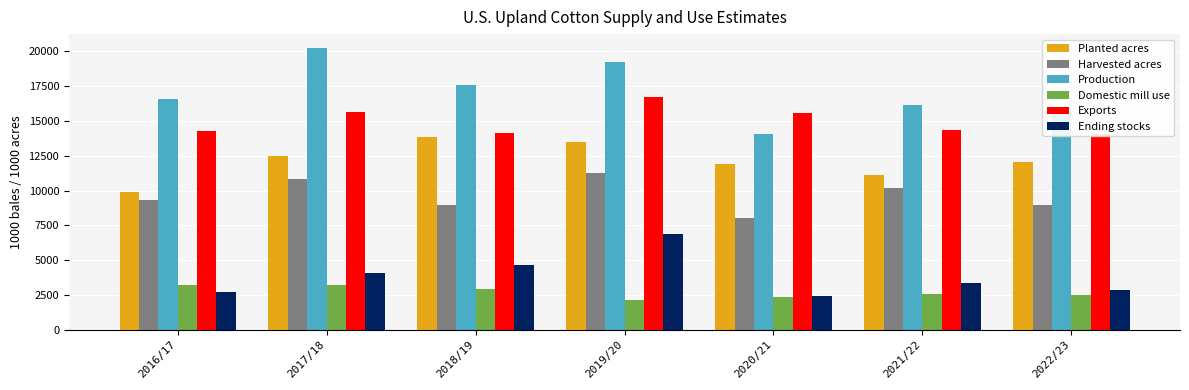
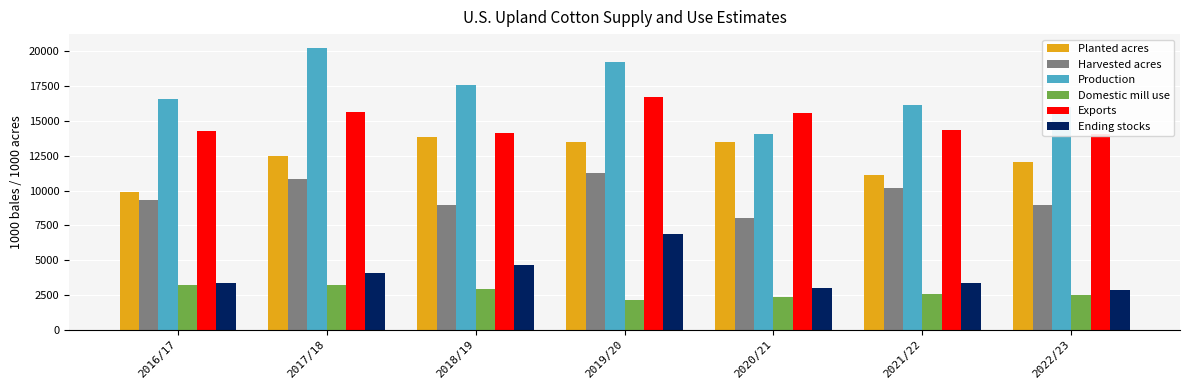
Ending stocks, 2016/17: 2700 -> 3400
Planted acres, 2020/21: 11900 -> 13500
Ending stocks, 2020/21: 2400 -> 3000
